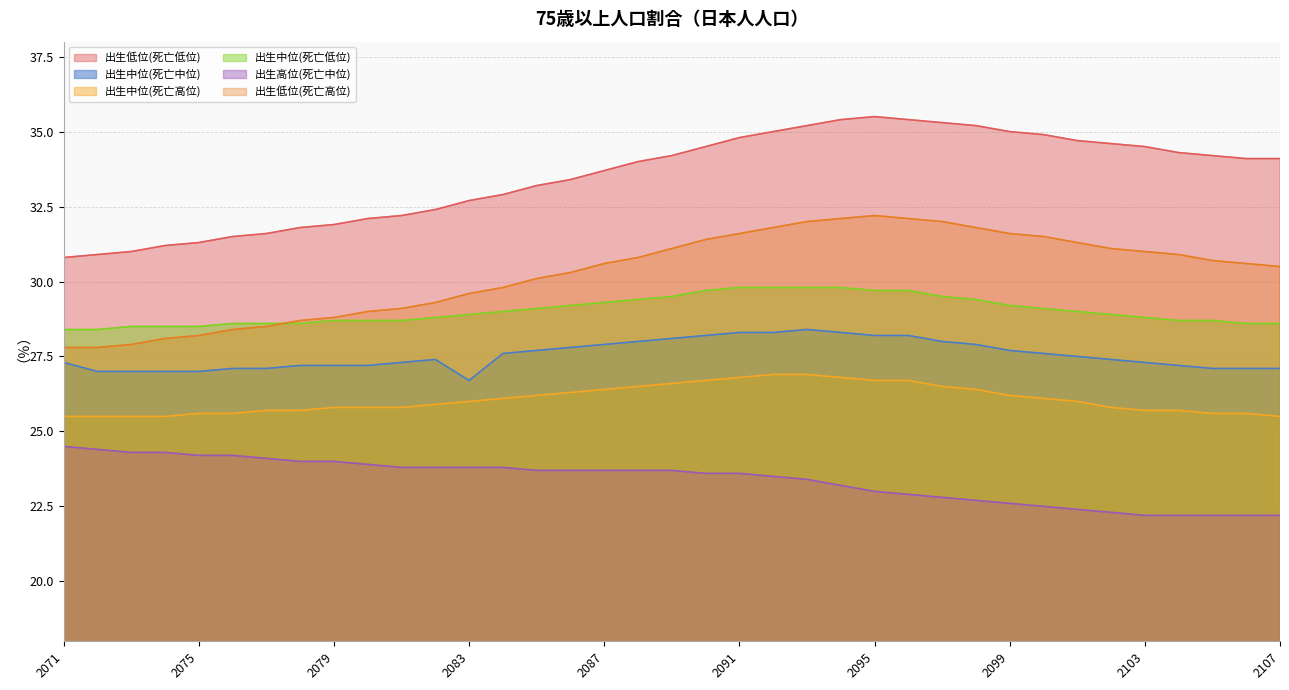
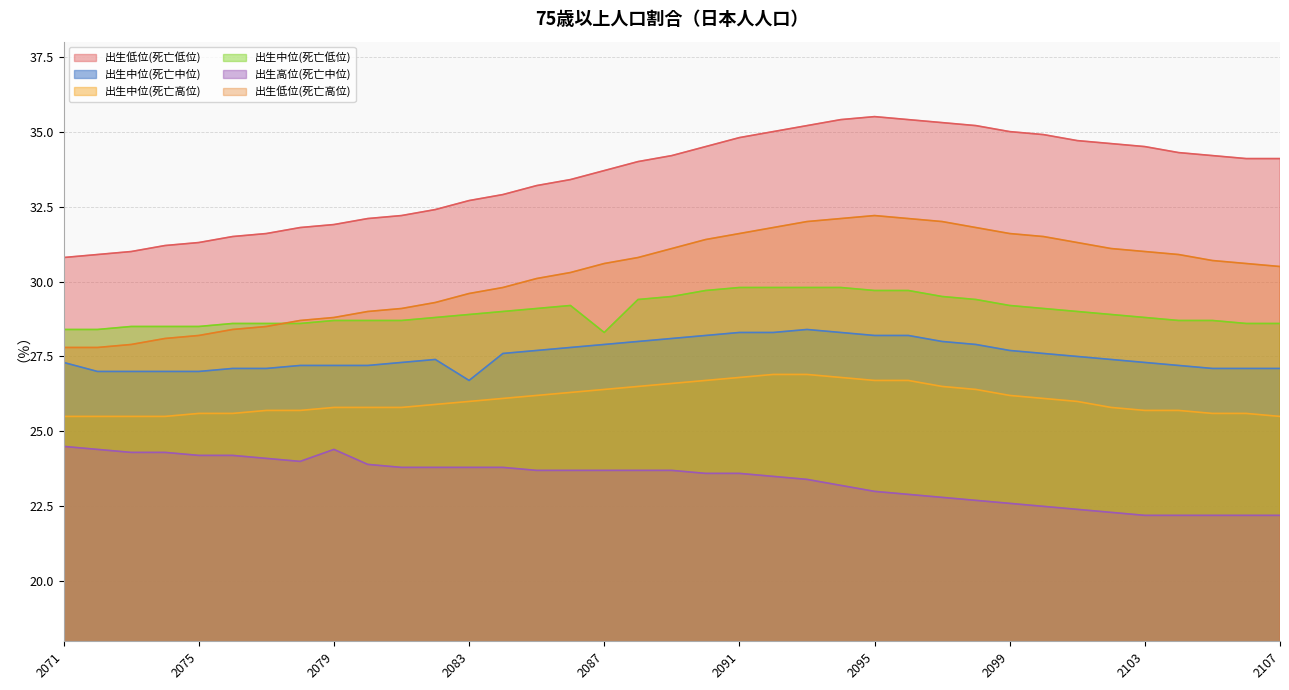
出生高位(死亡中位), 2079: 24.0 -> 24.4
出生中位(死亡低位), 2087: 29.3 -> 28.3
